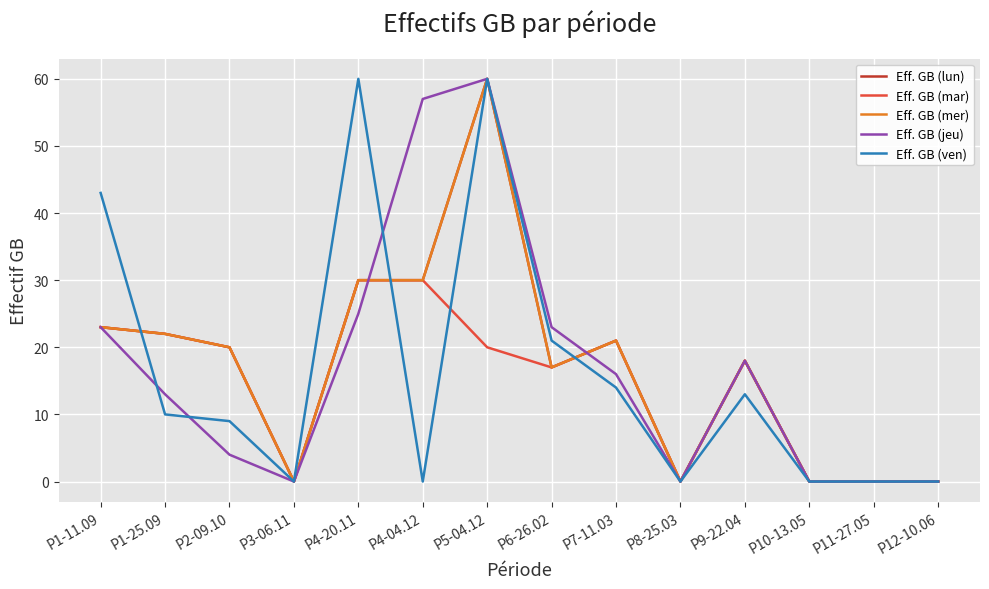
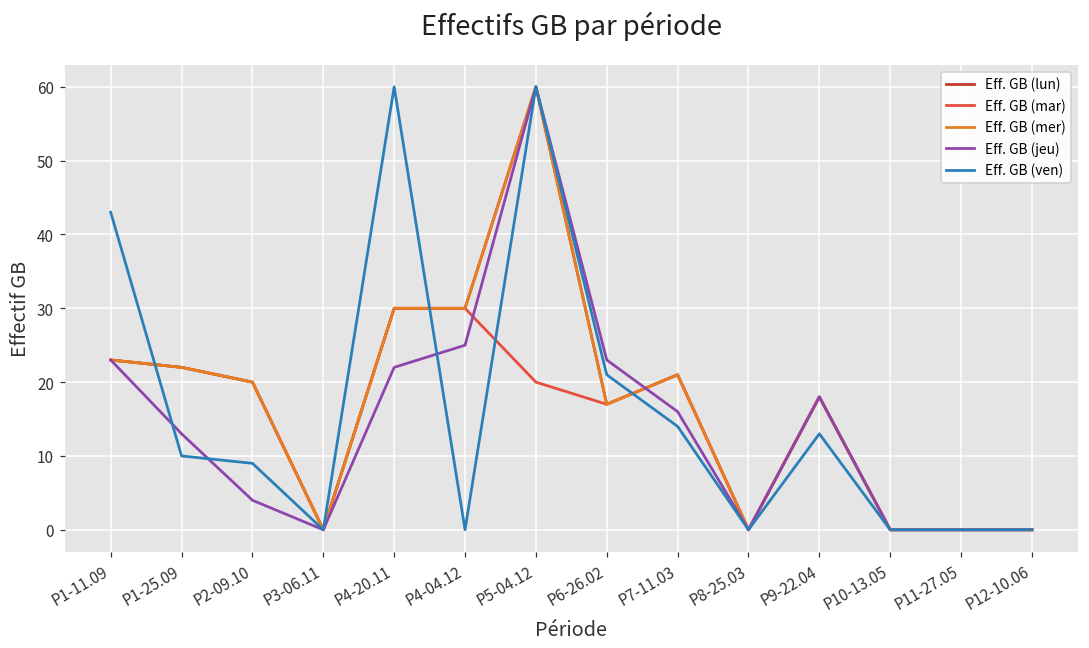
Eff. GB (jeu), P4-20.11: 25 -> 22
Eff. GB (jeu), P4-04.12: 57 -> 25
